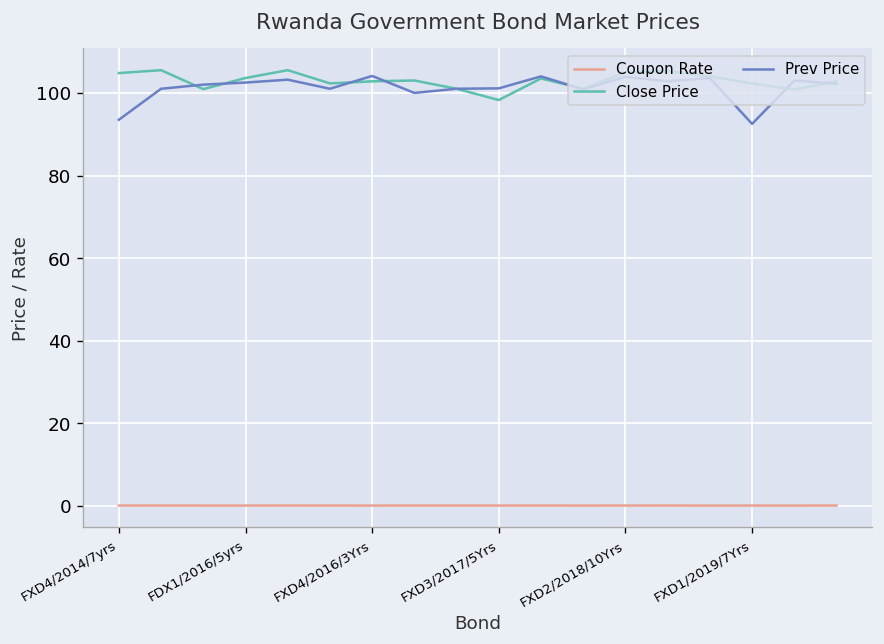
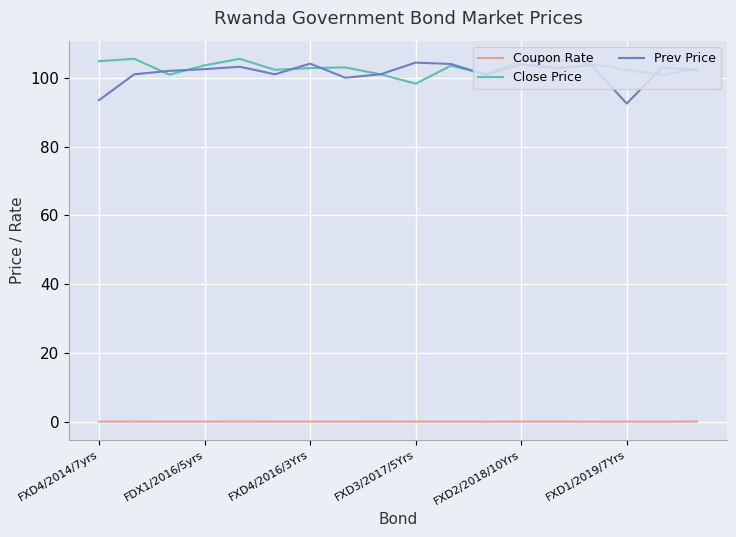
Prev Price, FXD3/2017/5Yrs: 101 -> 104
